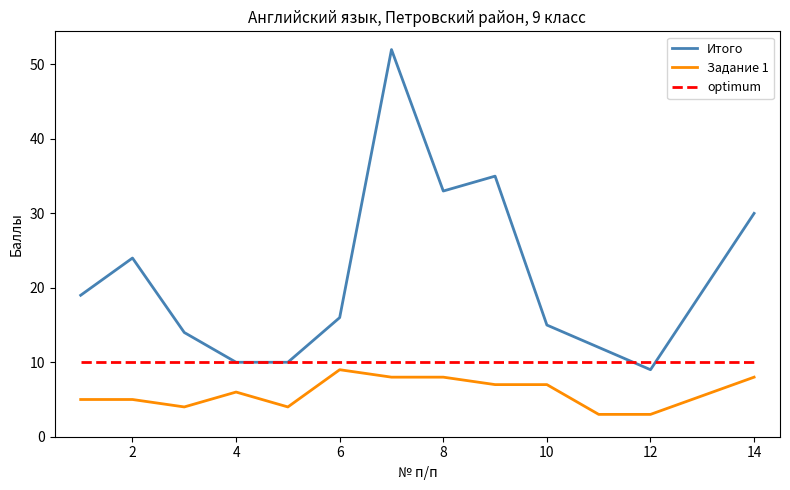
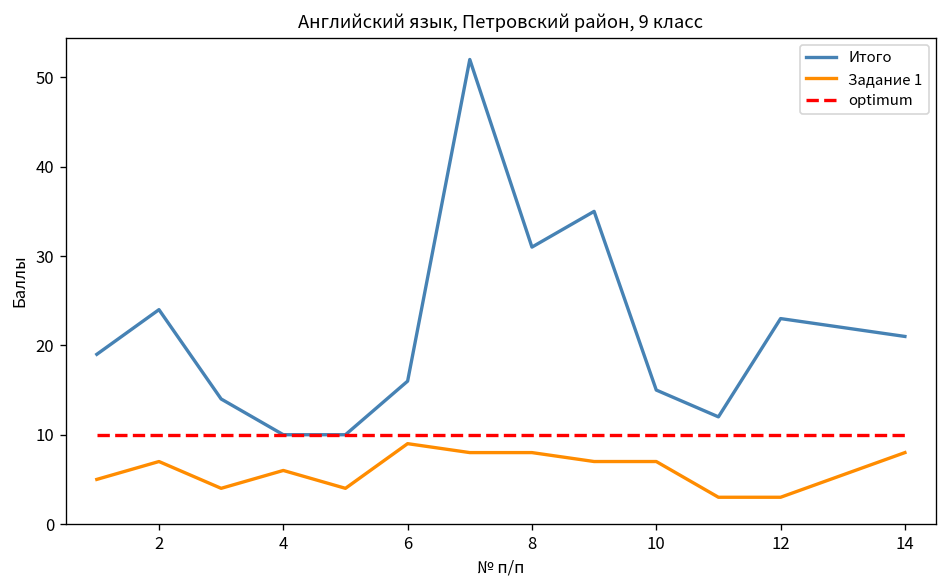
Задание 1, 2: 5 -> 7
Итого, 8: 33 -> 31
Итого, 12: 9 -> 23
Итого, 14: 30 -> 21
